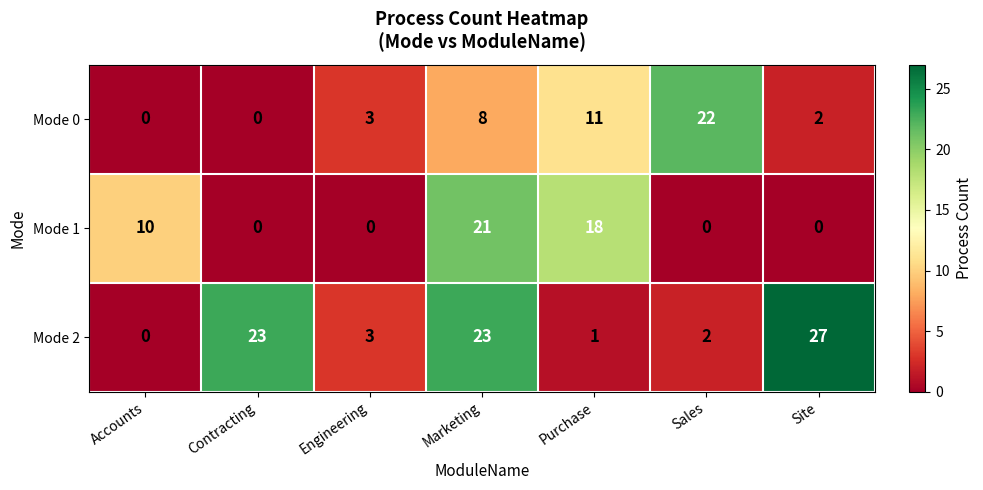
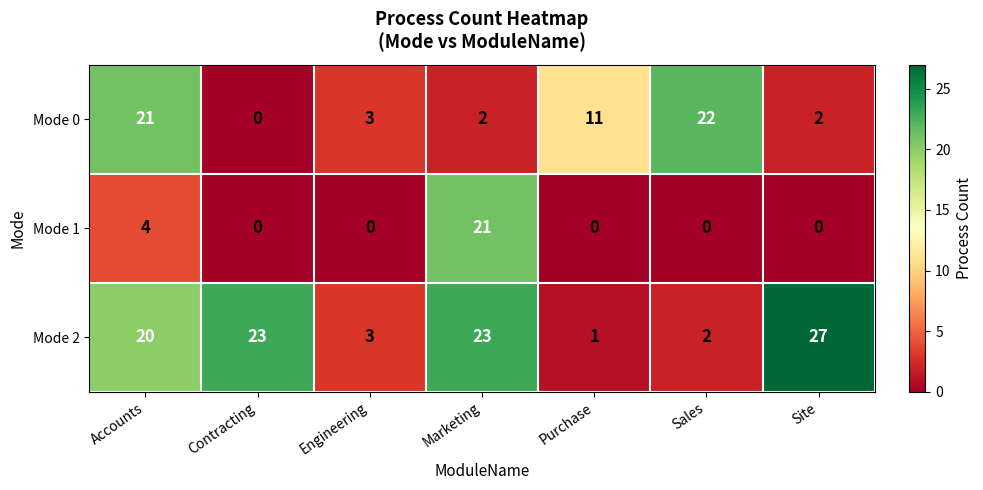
Mode 0, Accounts: 0 -> 21
Mode 0, Marketing: 8 -> 2
Mode 1, Accounts: 10 -> 4
Mode 1, Purchase: 18 -> 0
Mode 2, Accounts: 0 -> 20
